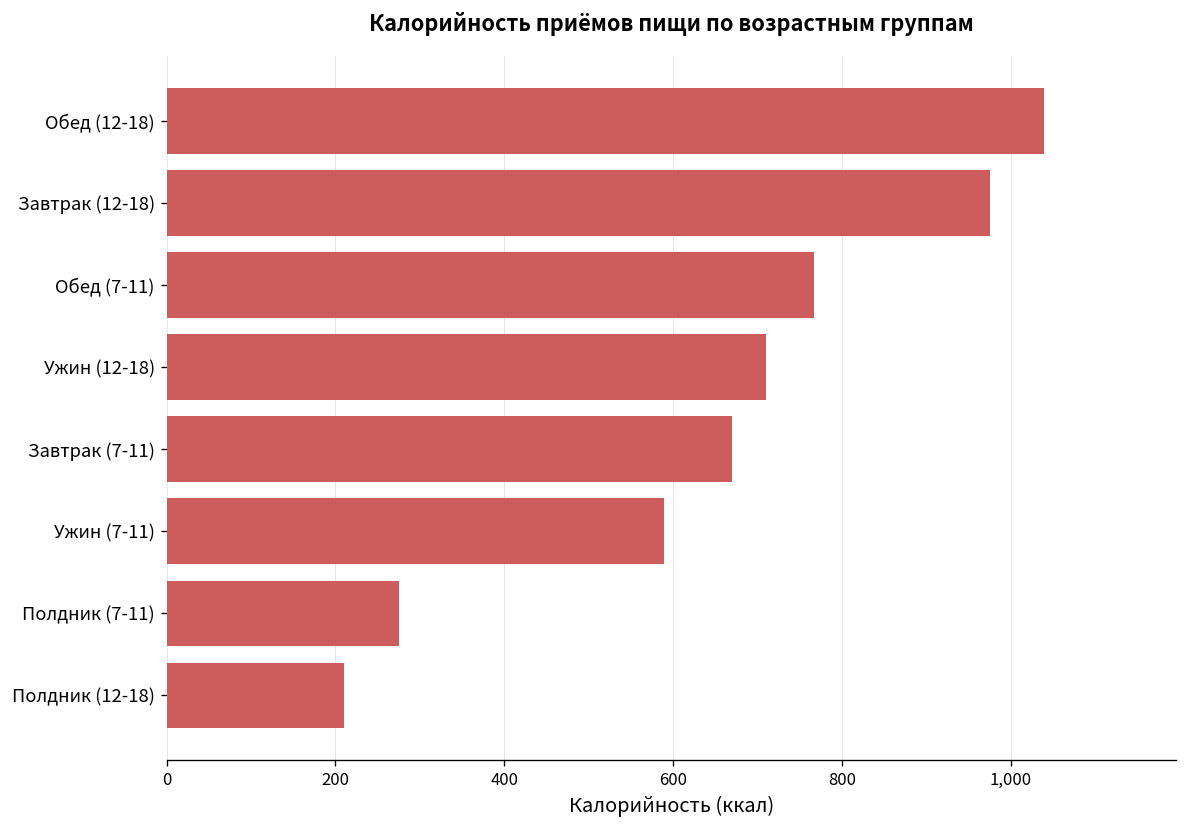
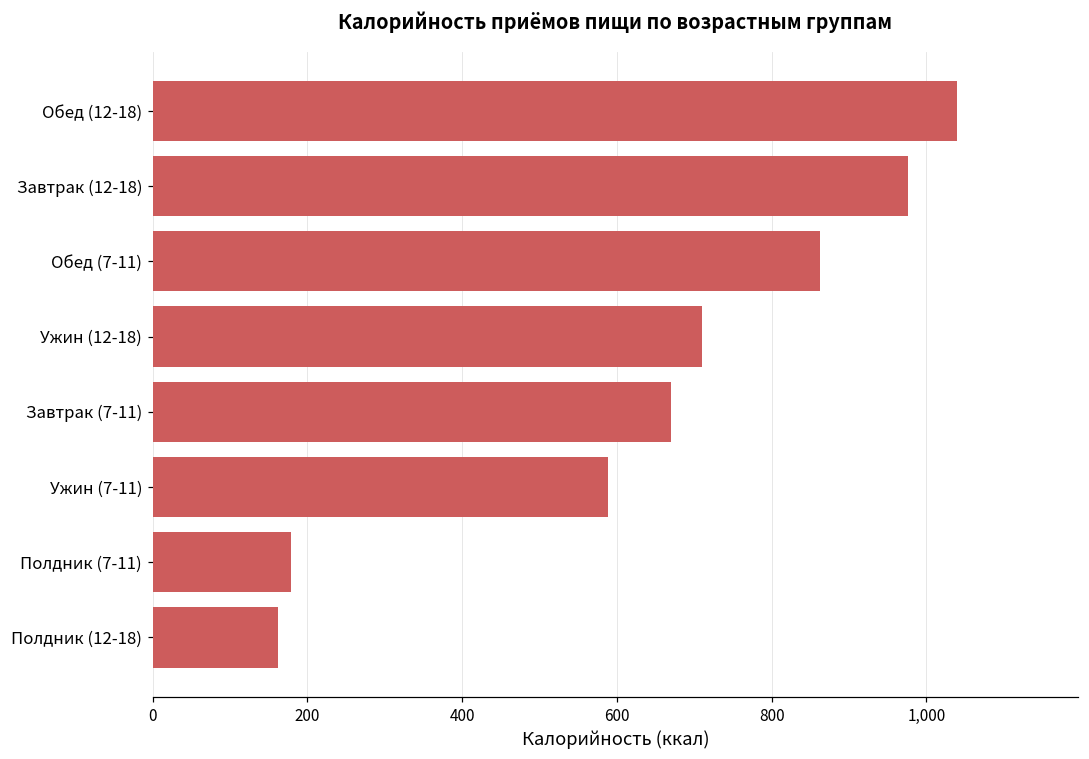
Обед (7-11): 770 -> 860
Полдник (7-11): 280 -> 180
Полдник (12-18): 210 -> 160
